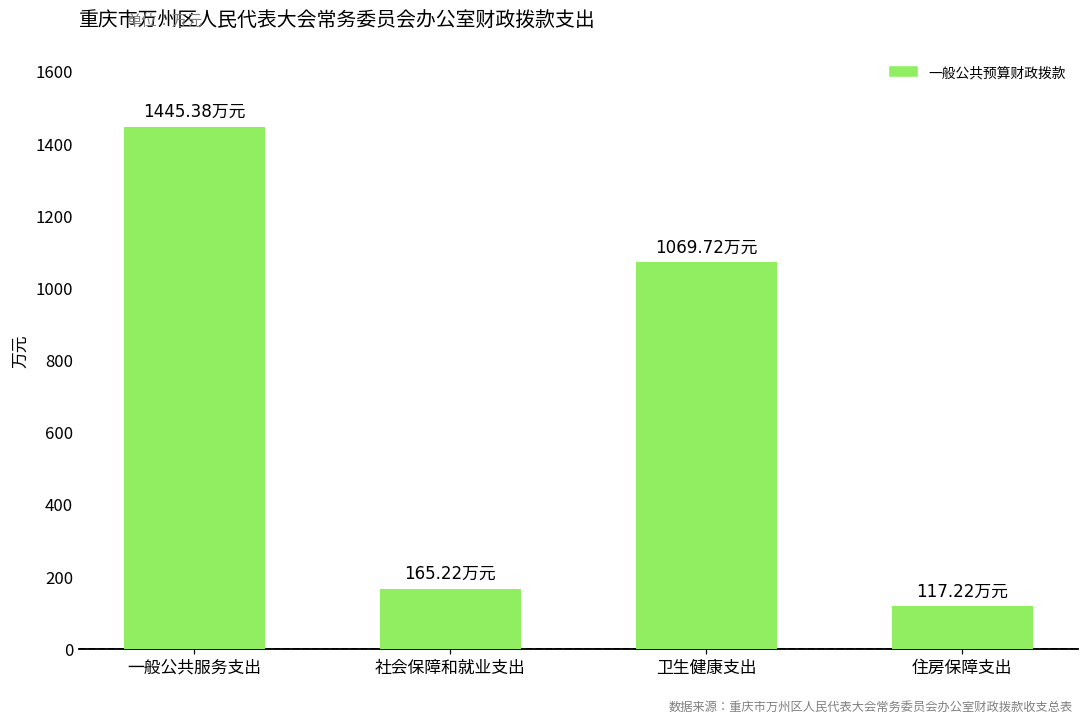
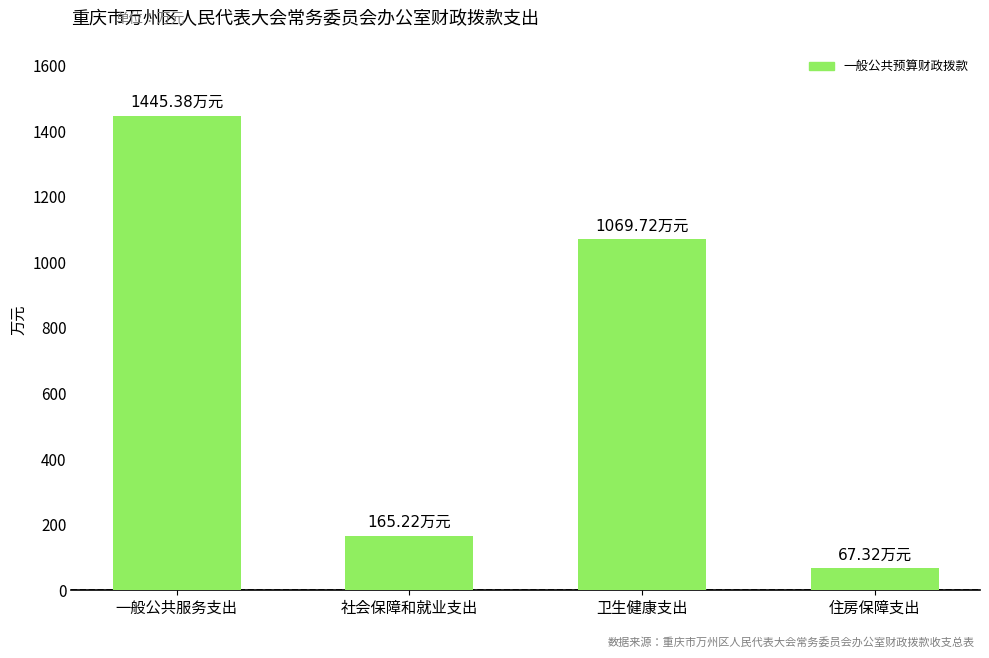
住房保障支出: 117.22 -> 67.32
